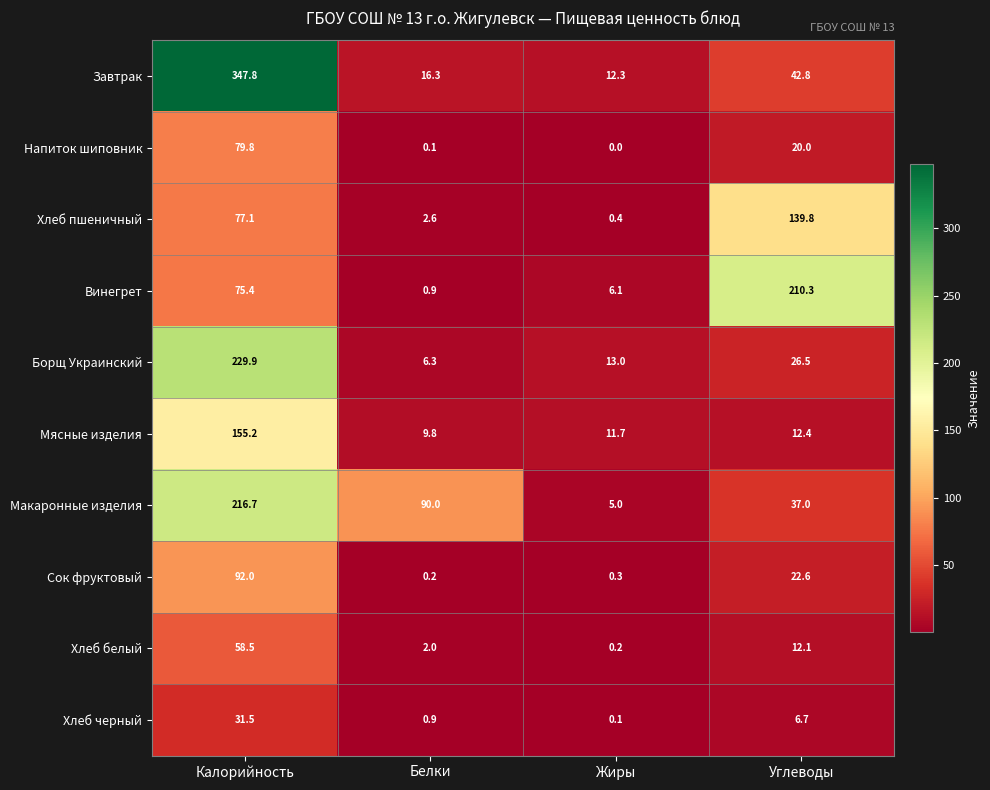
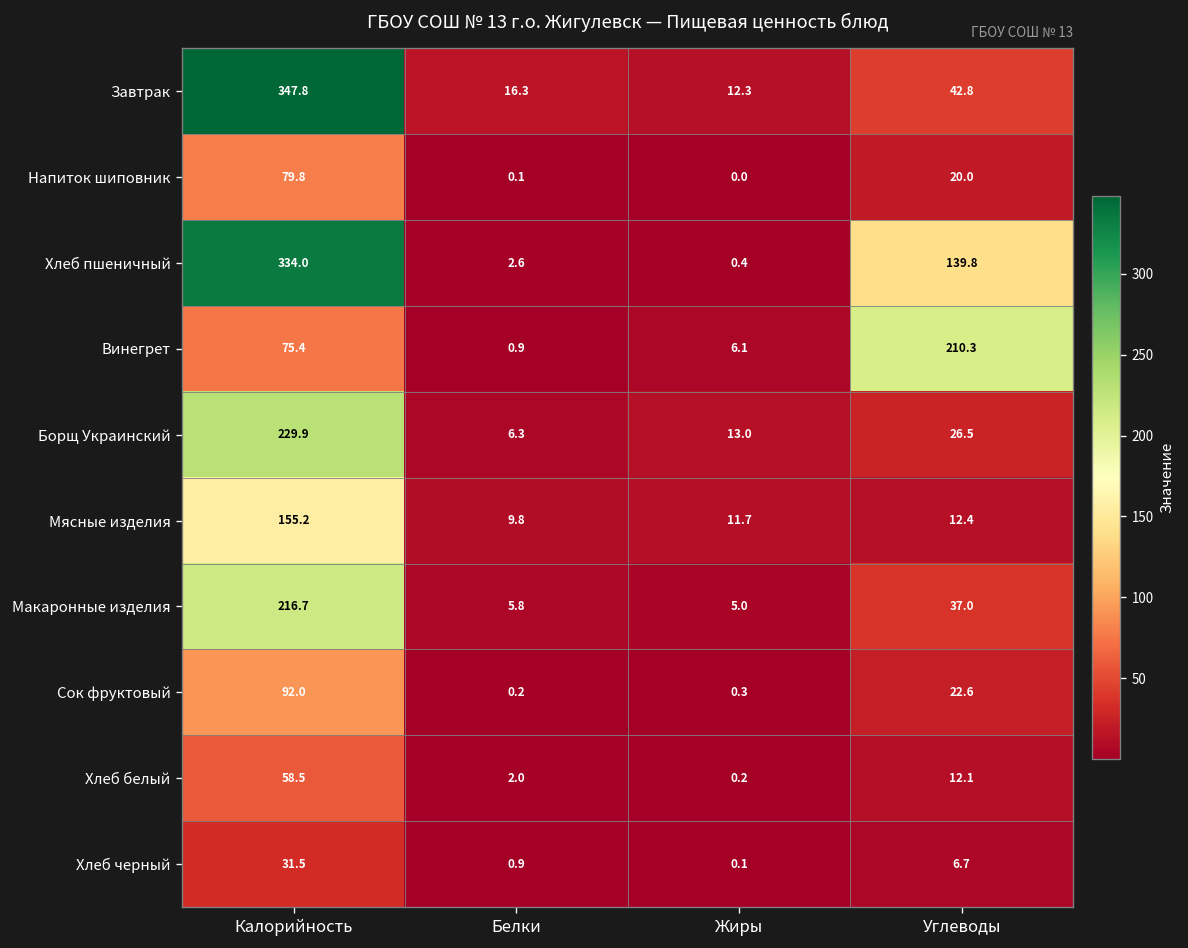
Хлеб пшеничный, Калорийность: 77.1 -> 334.0
Макаронные изделия, Белки: 90.0 -> 5.8
